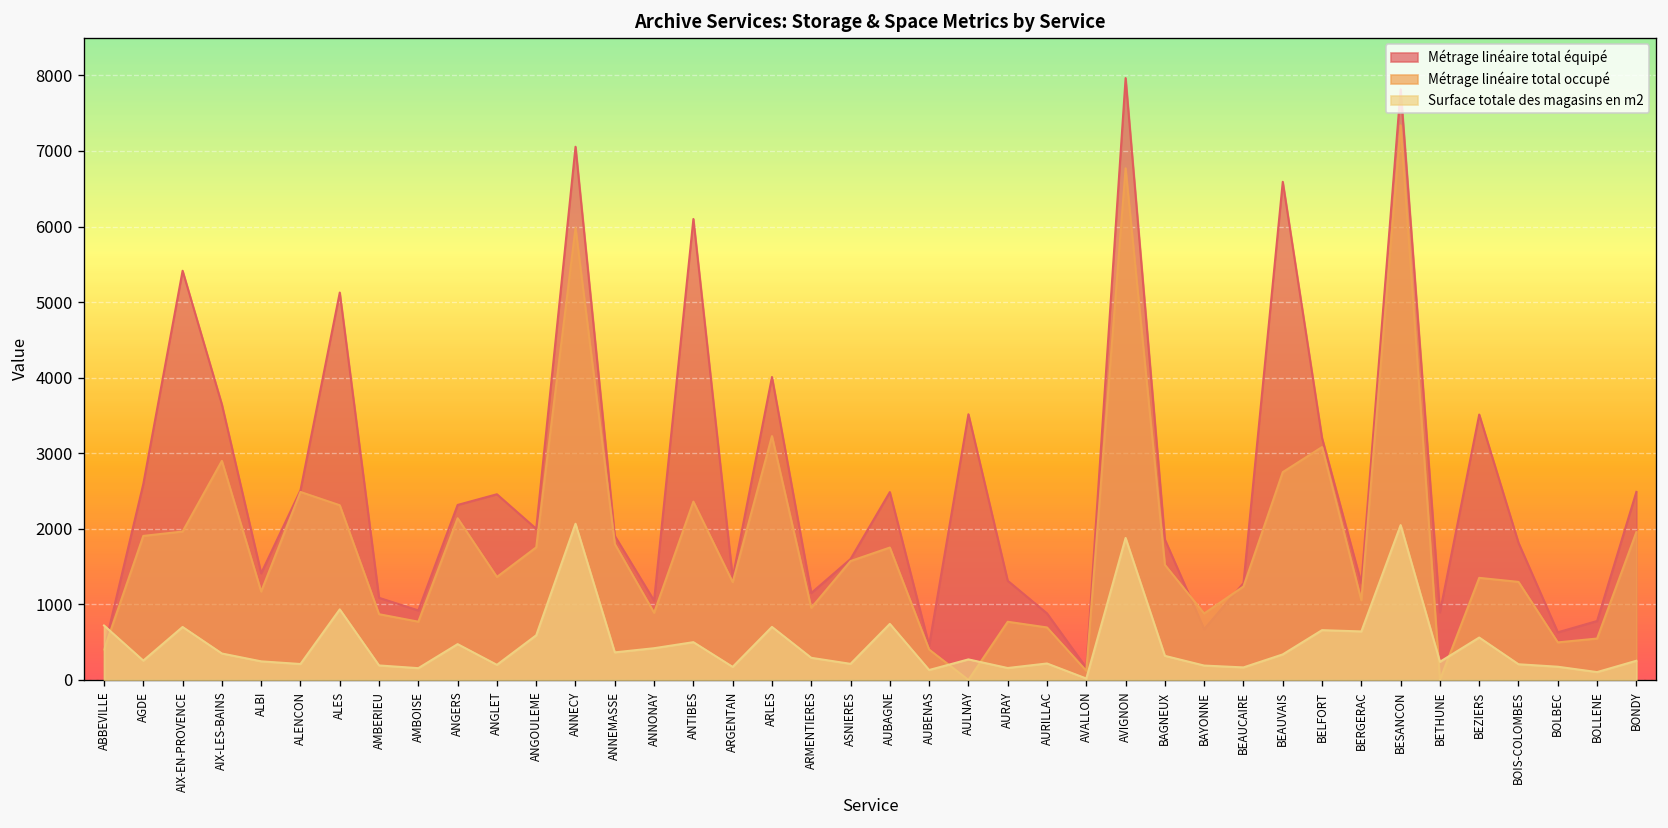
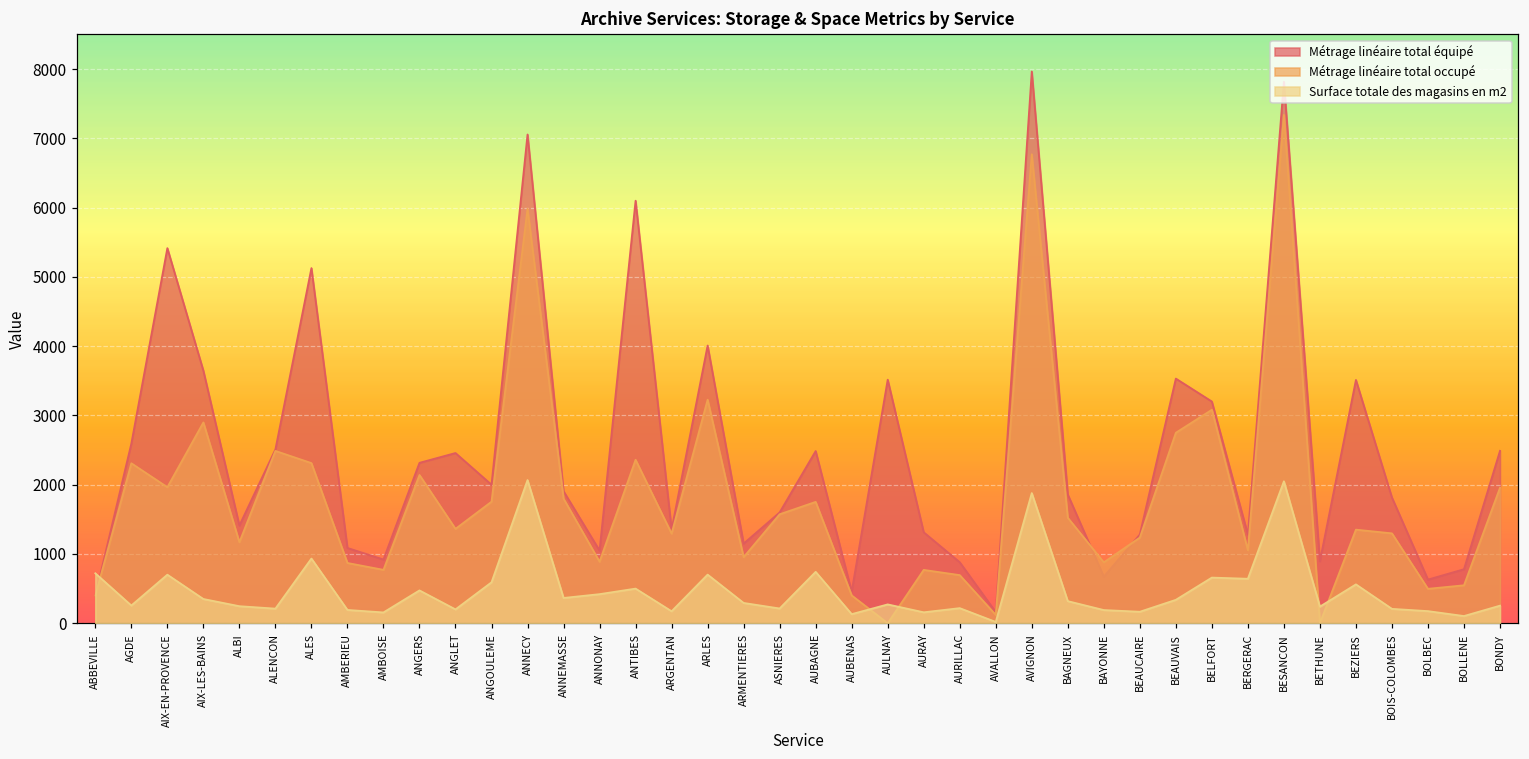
Métrage linéaire total occupé, AGDE: 1900 -> 2300
Métrage linéaire total équipé, BEAUVAIS: 6600 -> 3500
